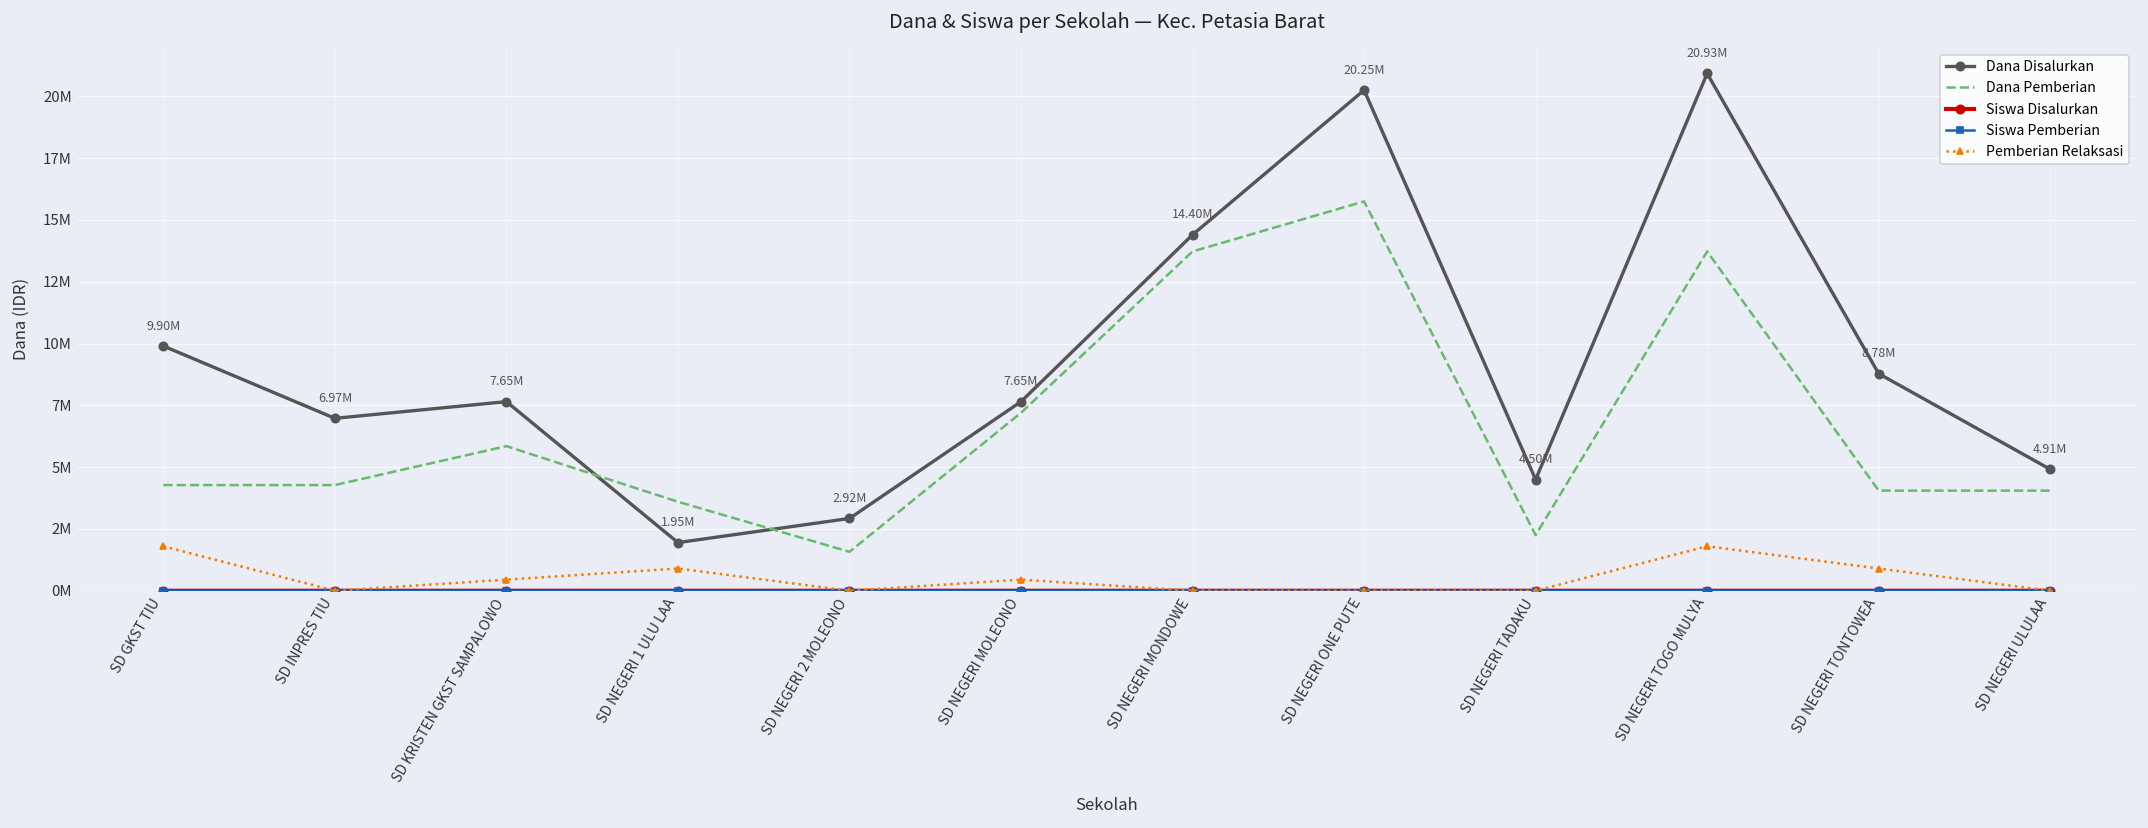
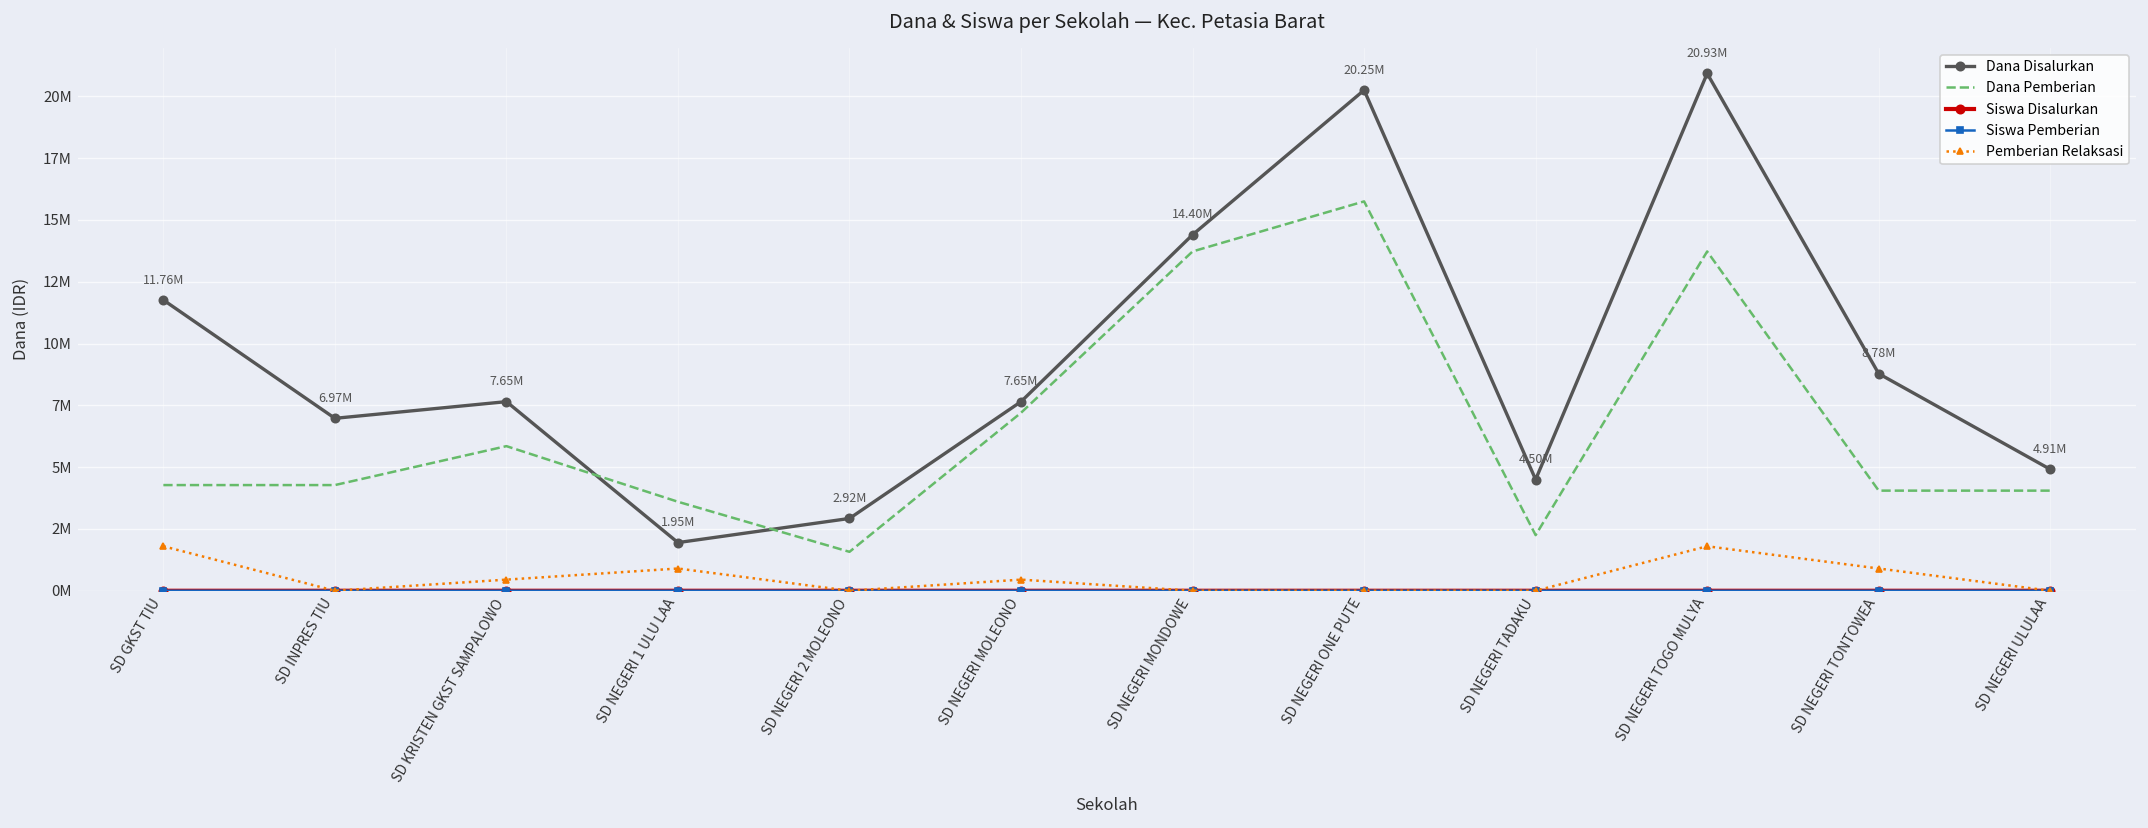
Dana Disalurkan, SD GKST TIU: 9.90M -> 11.76M
